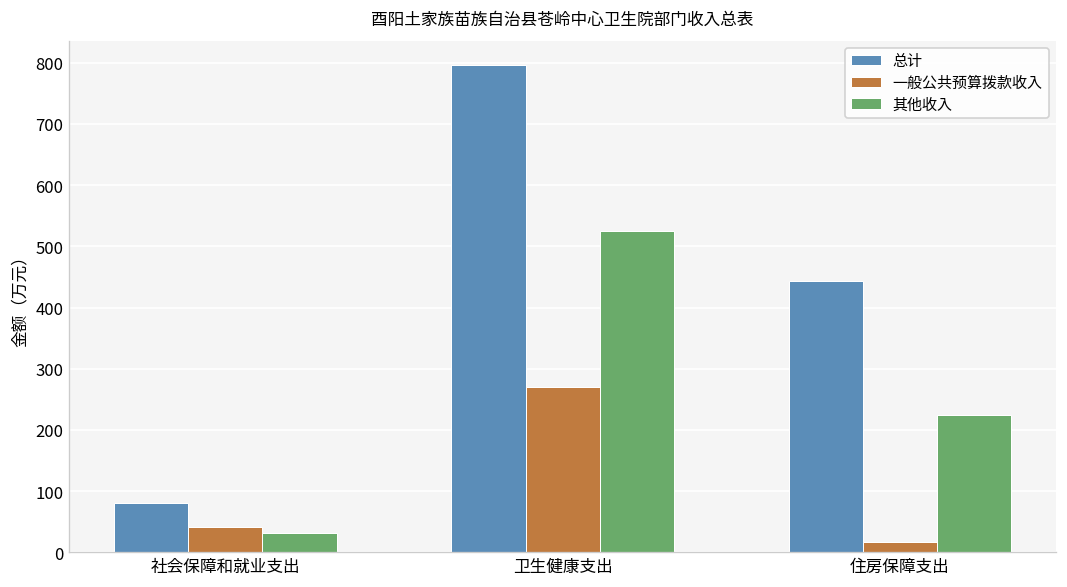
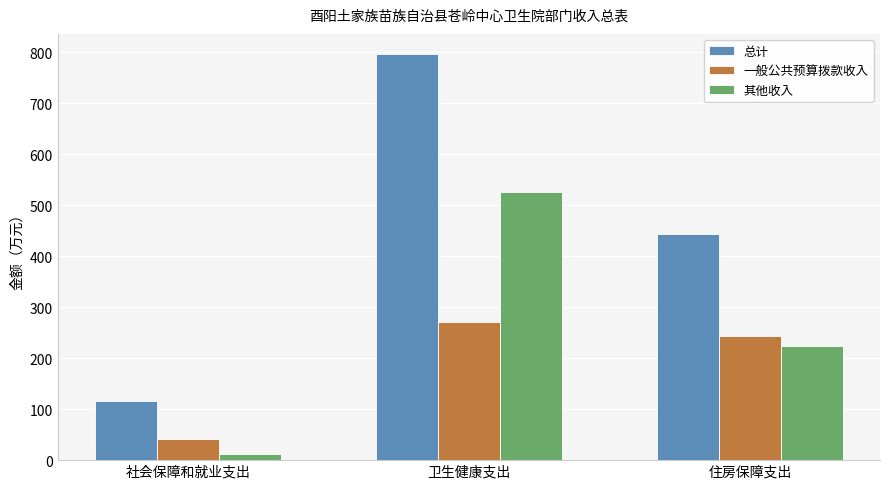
总计, 社会保障和就业支出: 80 -> 120
其他收入, 社会保障和就业支出: 30 -> 10
一般公共预算拨款收入, 住房保障支出: 20 -> 240
